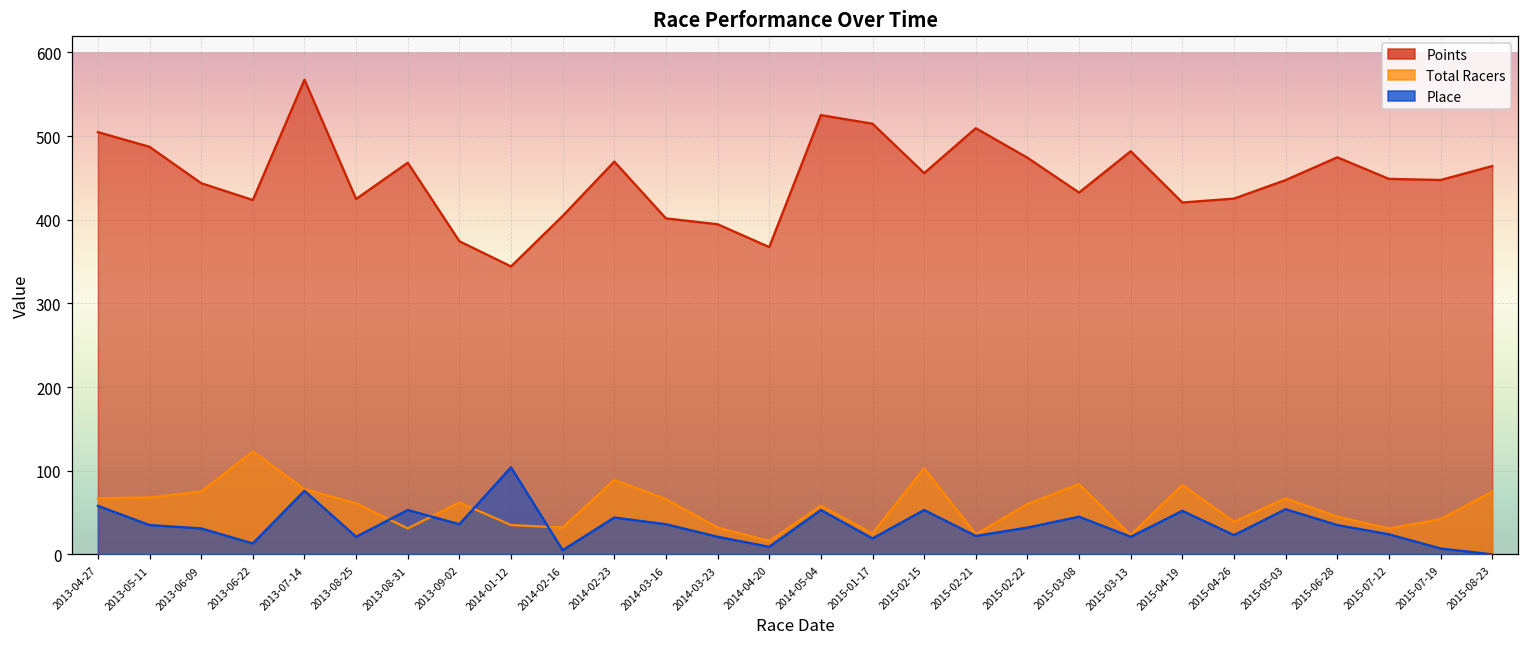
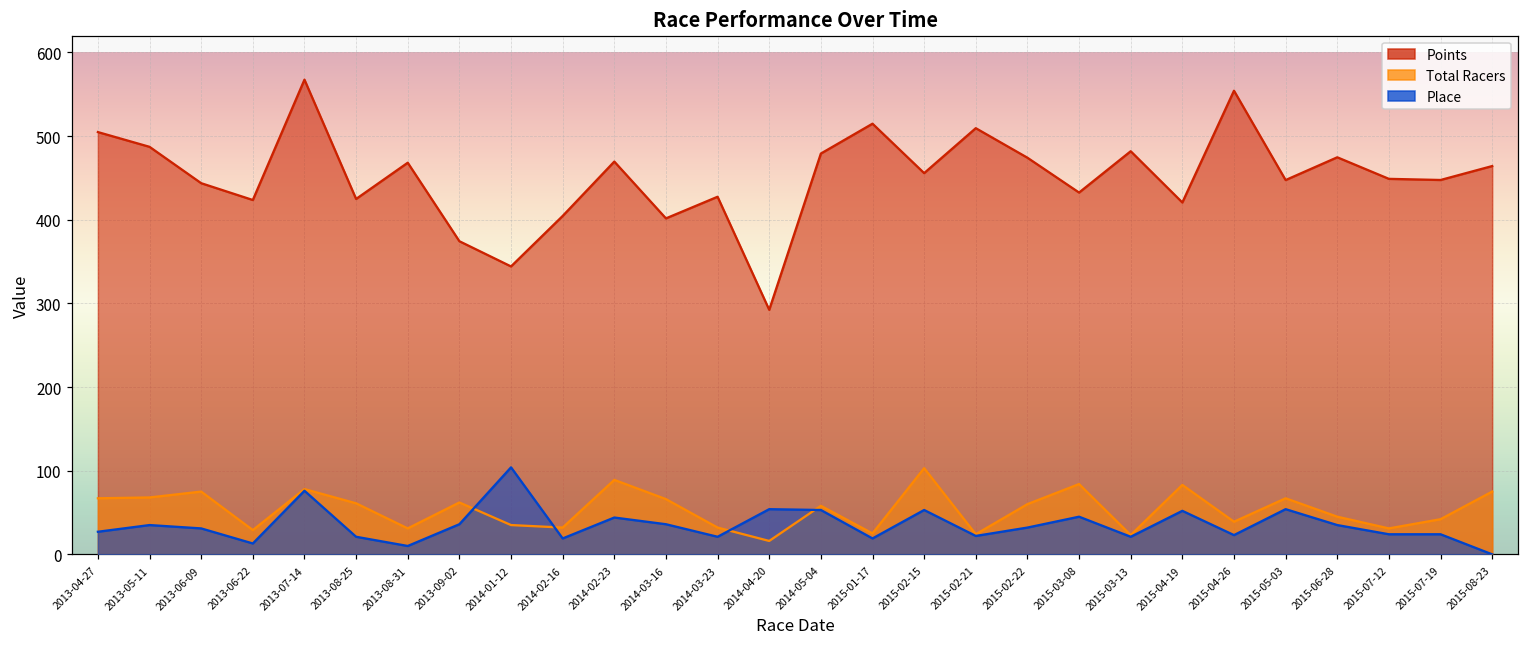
Place, 2013-04-27: 60 -> 30
Total Racers, 2013-06-22: 120 -> 30
Place, 2013-08-31: 50 -> 10
Place, 2014-02-16: 10 -> 20
Points, 2014-03-23: 390 -> 430
Points, 2014-04-20: 370 -> 290
Place, 2014-04-20: 10 -> 50
Points, 2014-05-04: 530 -> 480
Points, 2015-04-26: 430 -> 550
Place, 2015-07-19: 10 -> 20
